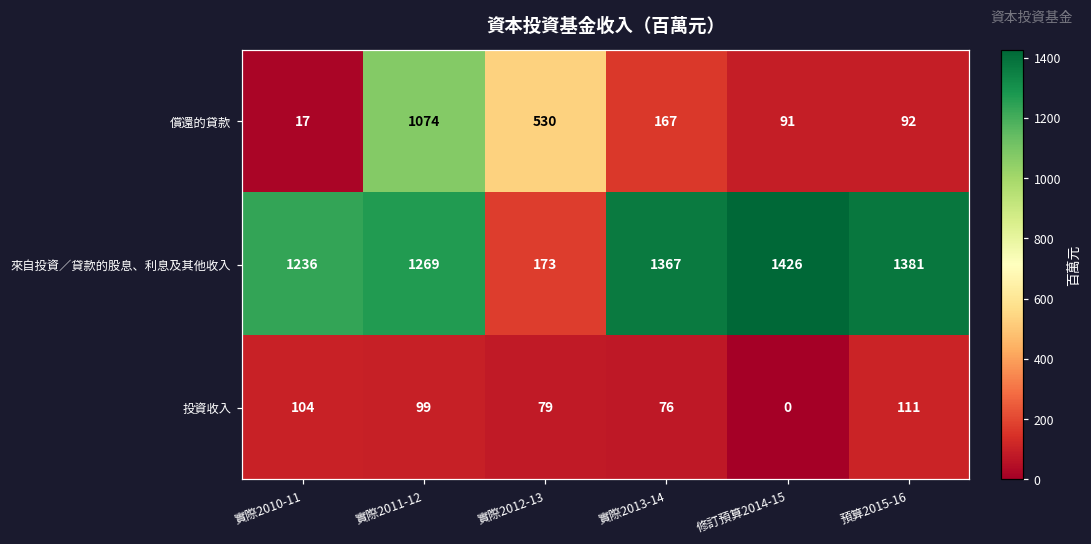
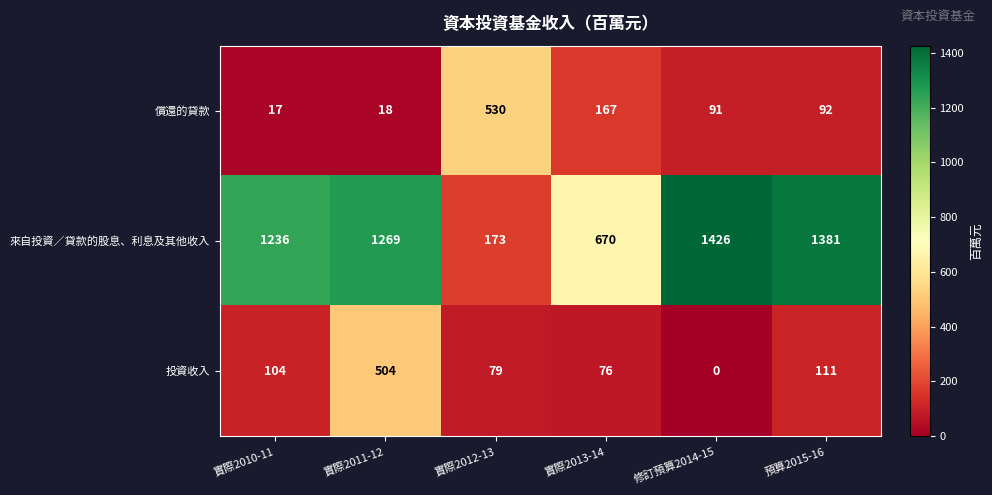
償還的貸款, 實際2011-12: 1074 -> 18
來自投資／貸款的股息、利息及其他收入, 實際2013-14: 1367 -> 670
投資收入, 實際2011-12: 99 -> 504
